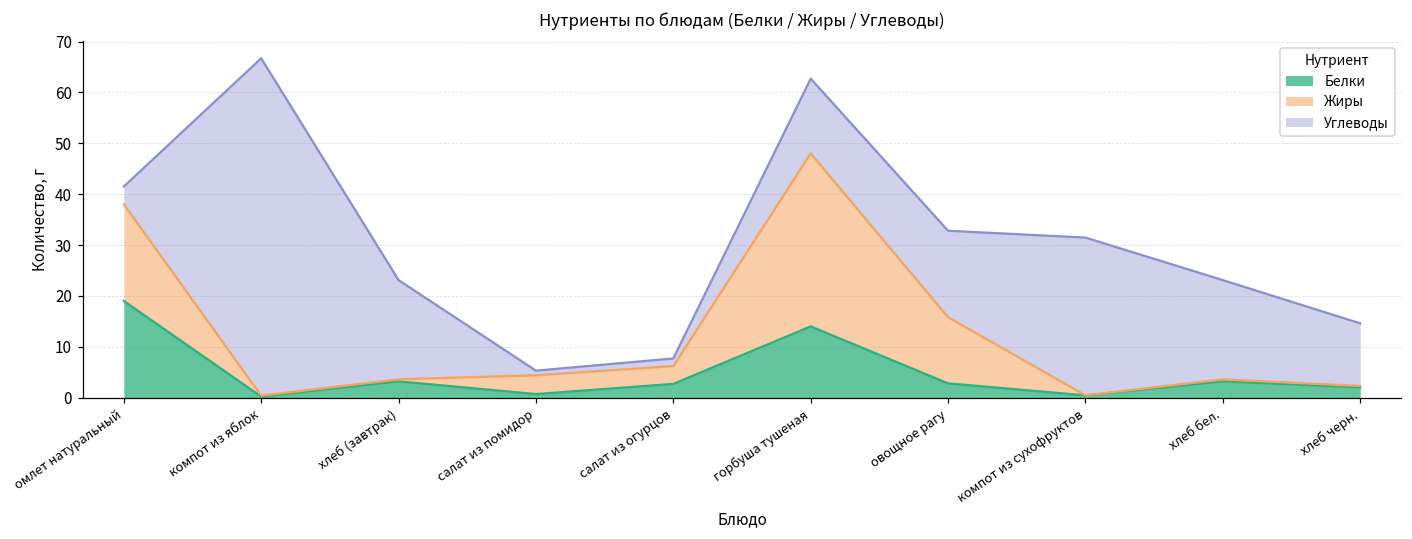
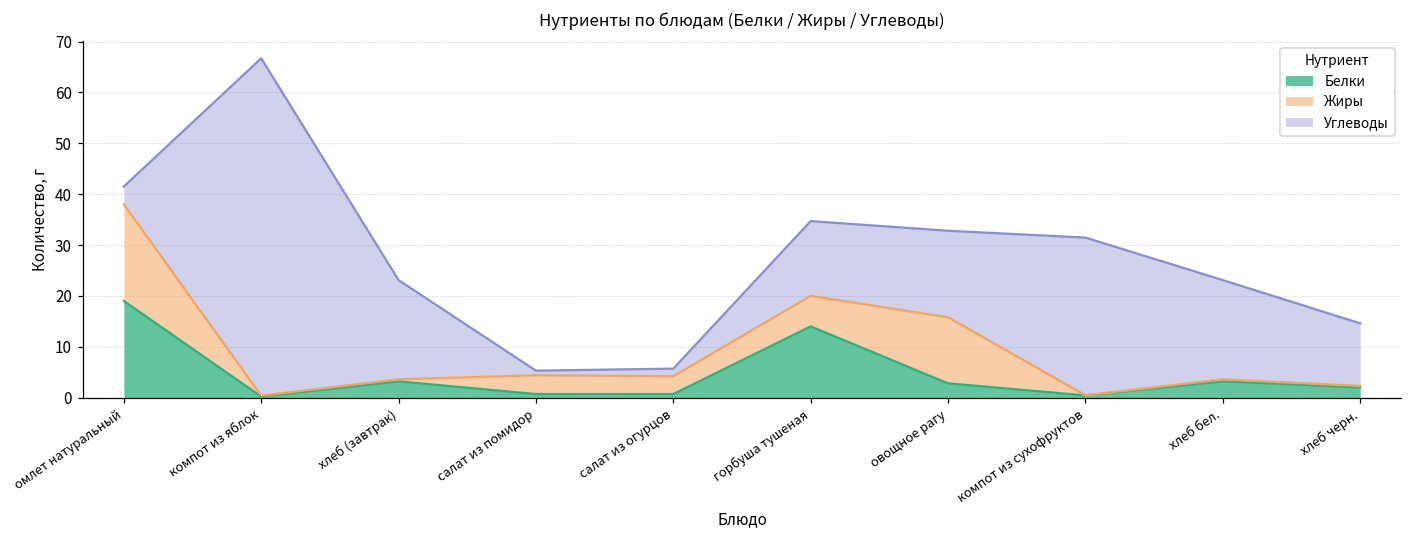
Белки, салат из огурцов: 3 -> 1
Жиры, горбуша тушеная: 34 -> 6
